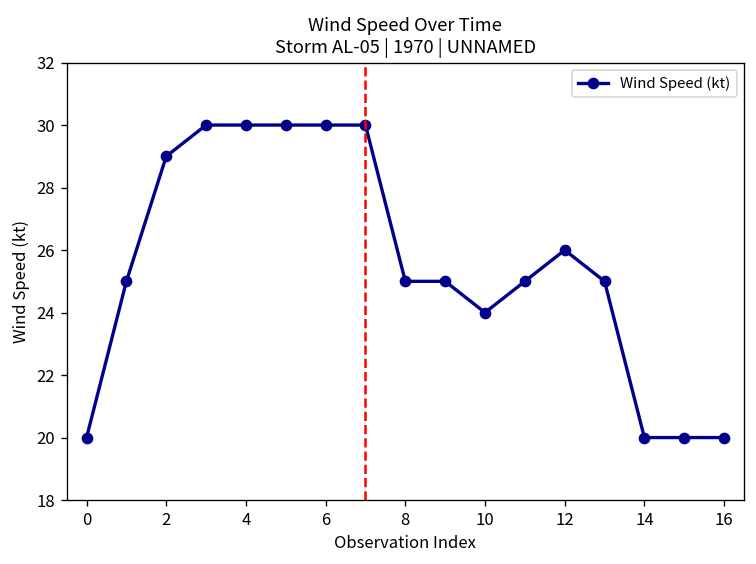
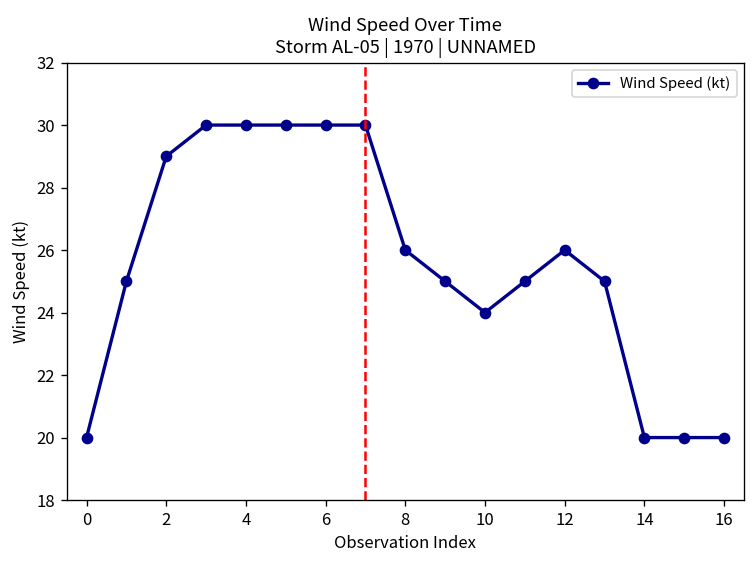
8: 25 -> 26
